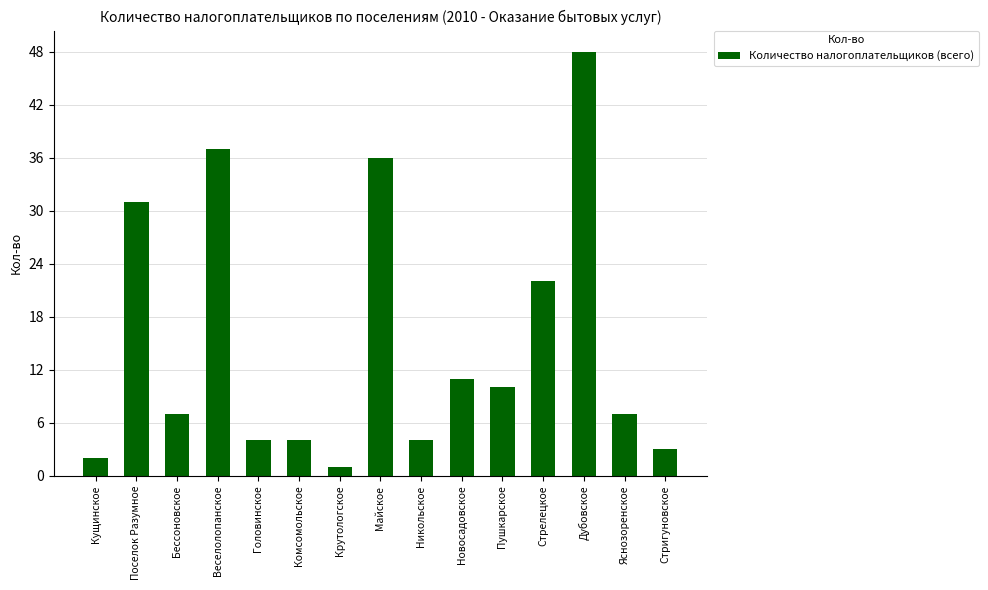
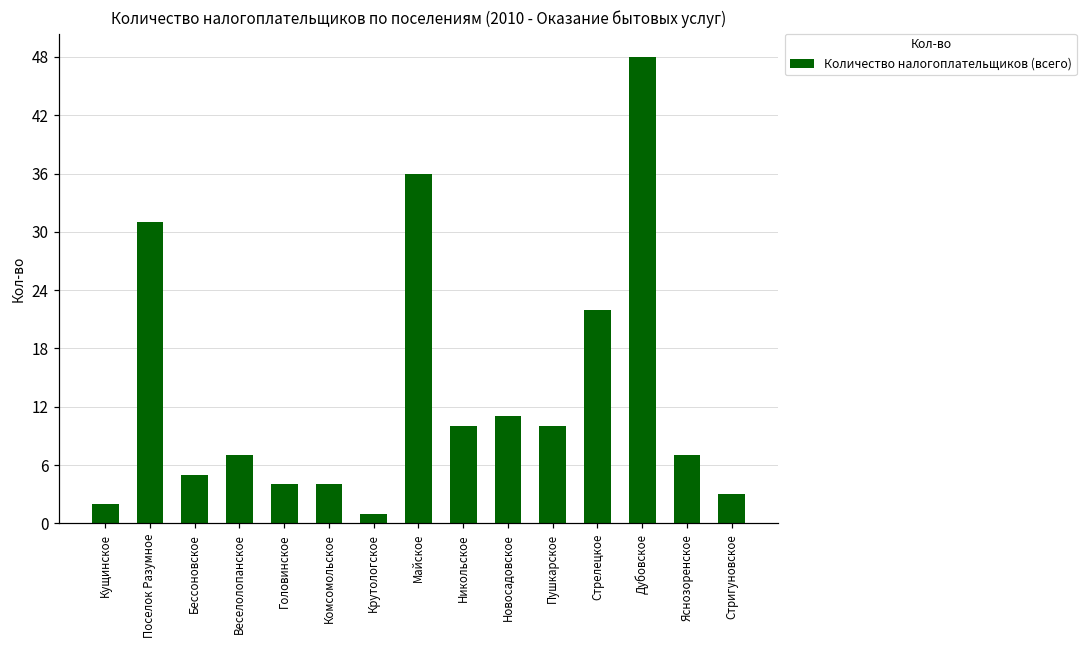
Бессоновское: 7 -> 5
Веселолопанское: 37 -> 7
Никольское: 4 -> 10
